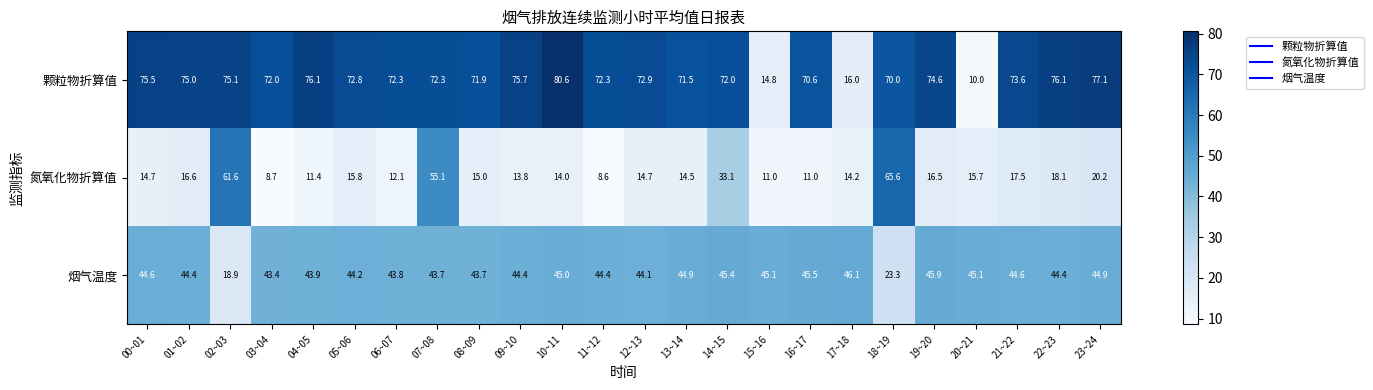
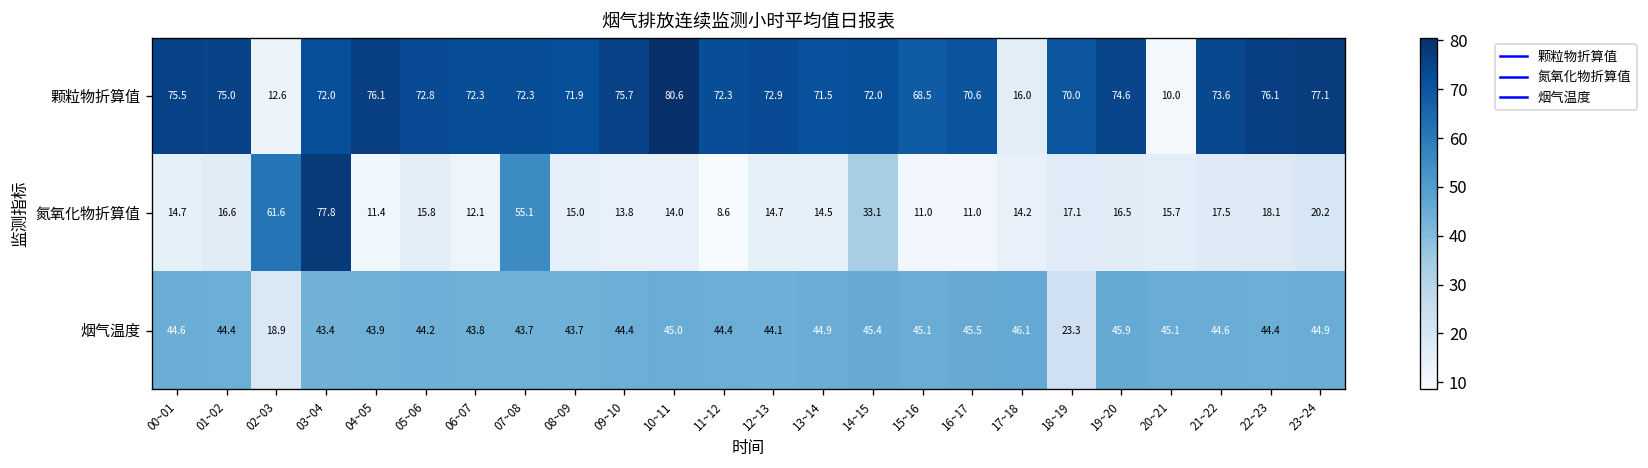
颗粒物折算值, 02~03: 75.1 -> 12.6
颗粒物折算值, 15~16: 14.8 -> 68.5
氮氧化物折算值, 03~04: 8.7 -> 77.8
氮氧化物折算值, 18~19: 65.6 -> 17.1
